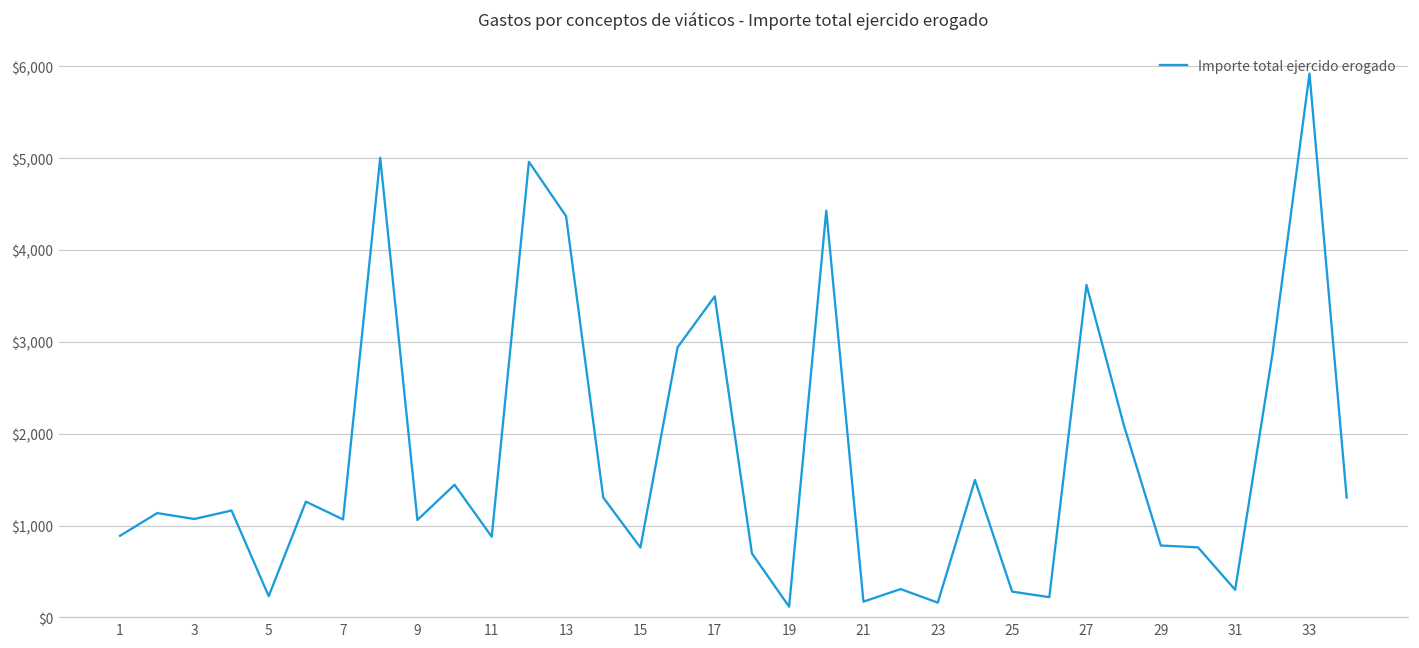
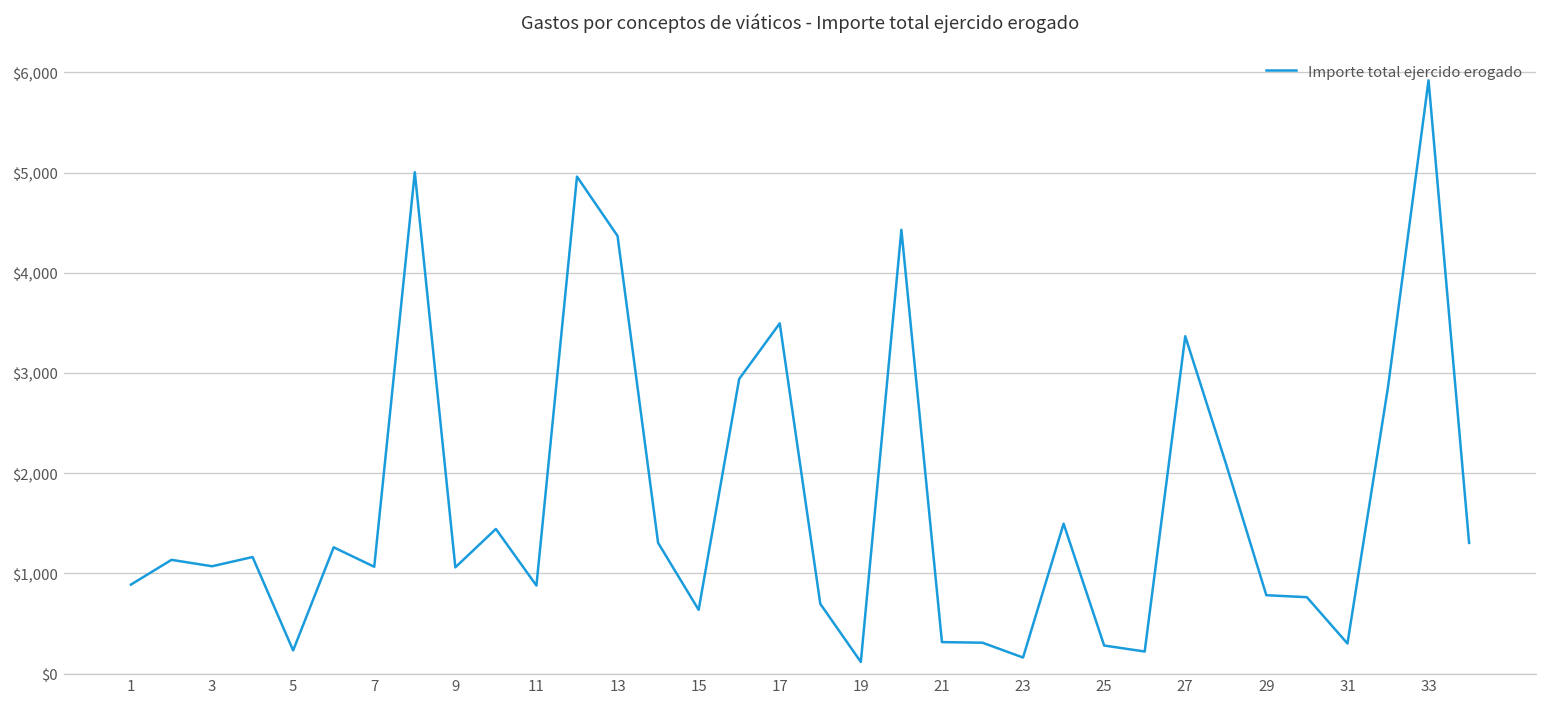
15: $800 -> $600
21: $200 -> $300
27: $3,600 -> $3,400
